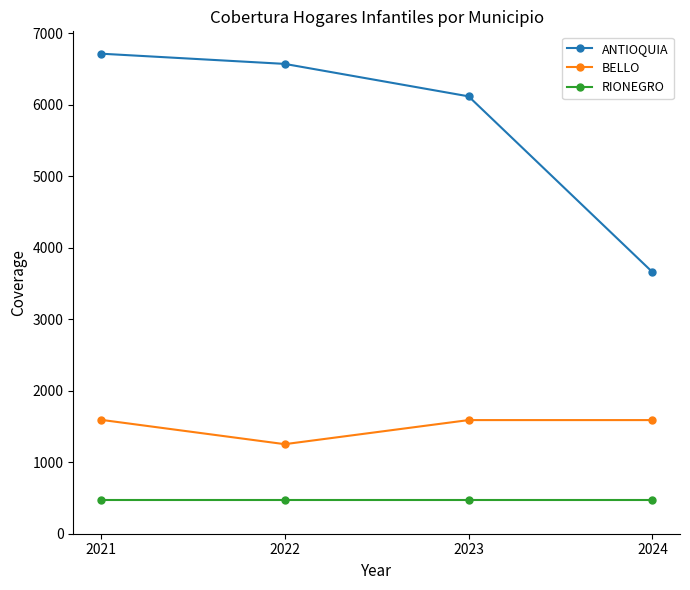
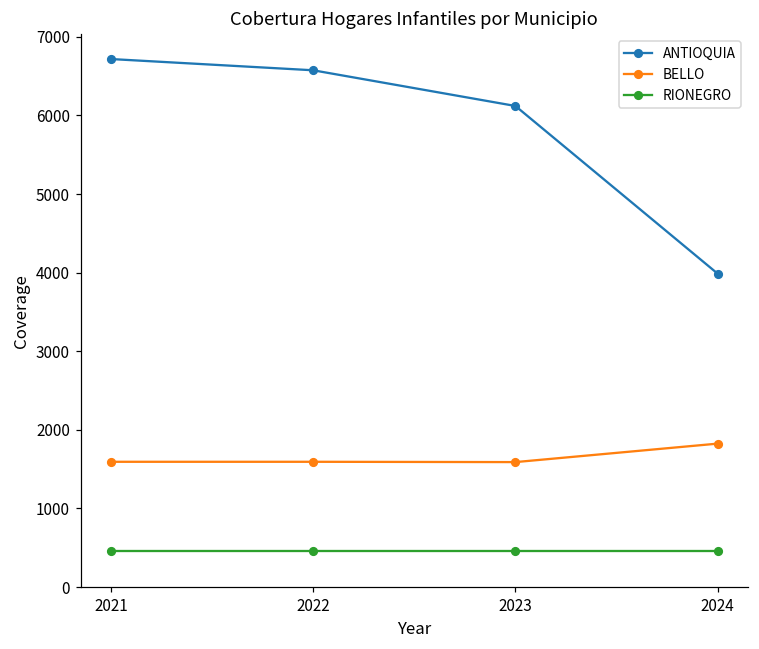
BELLO, 2022: 1300 -> 1600
ANTIOQUIA, 2024: 3700 -> 4000
BELLO, 2024: 1600 -> 1800
